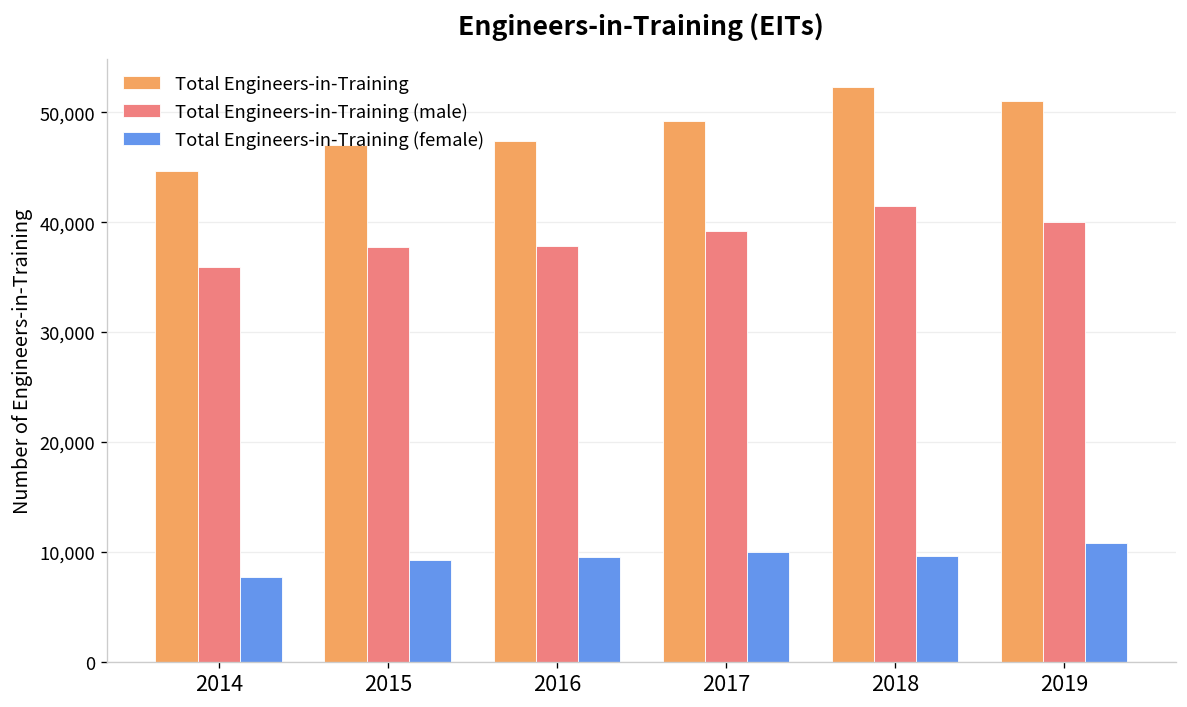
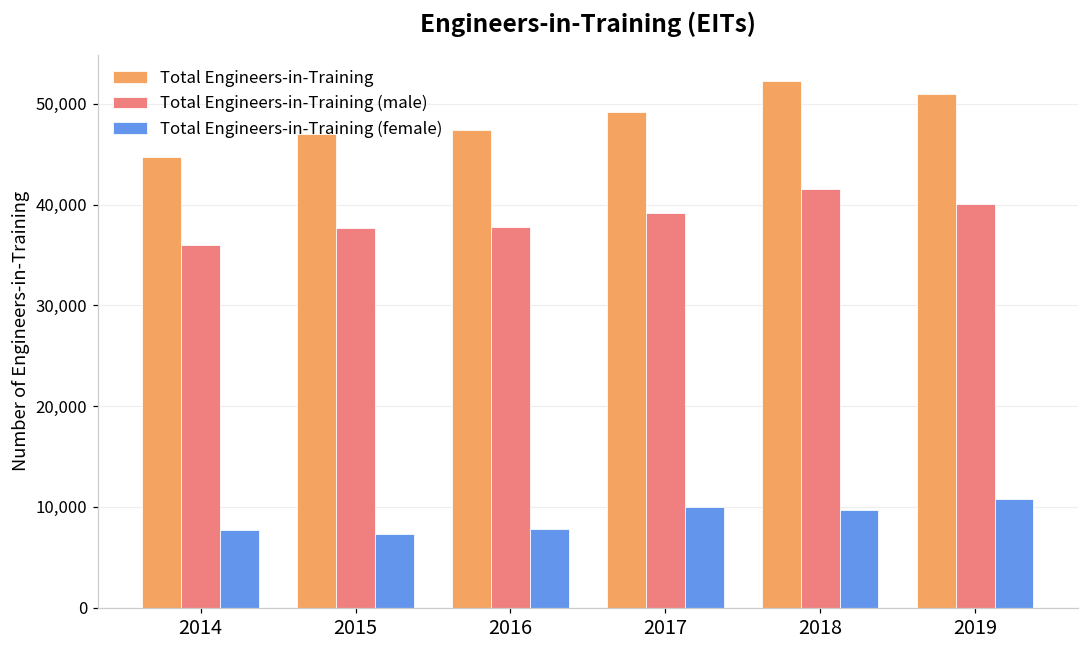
Total Engineers-in-Training (female), 2015: 9,000 -> 7,000
Total Engineers-in-Training (female), 2016: 10,000 -> 8,000
